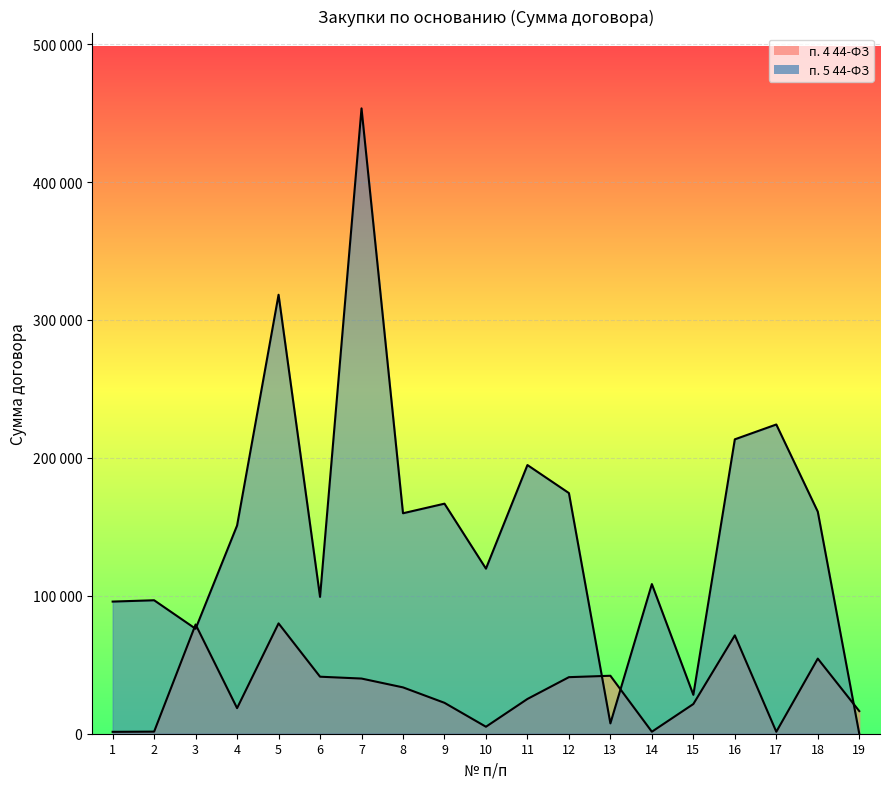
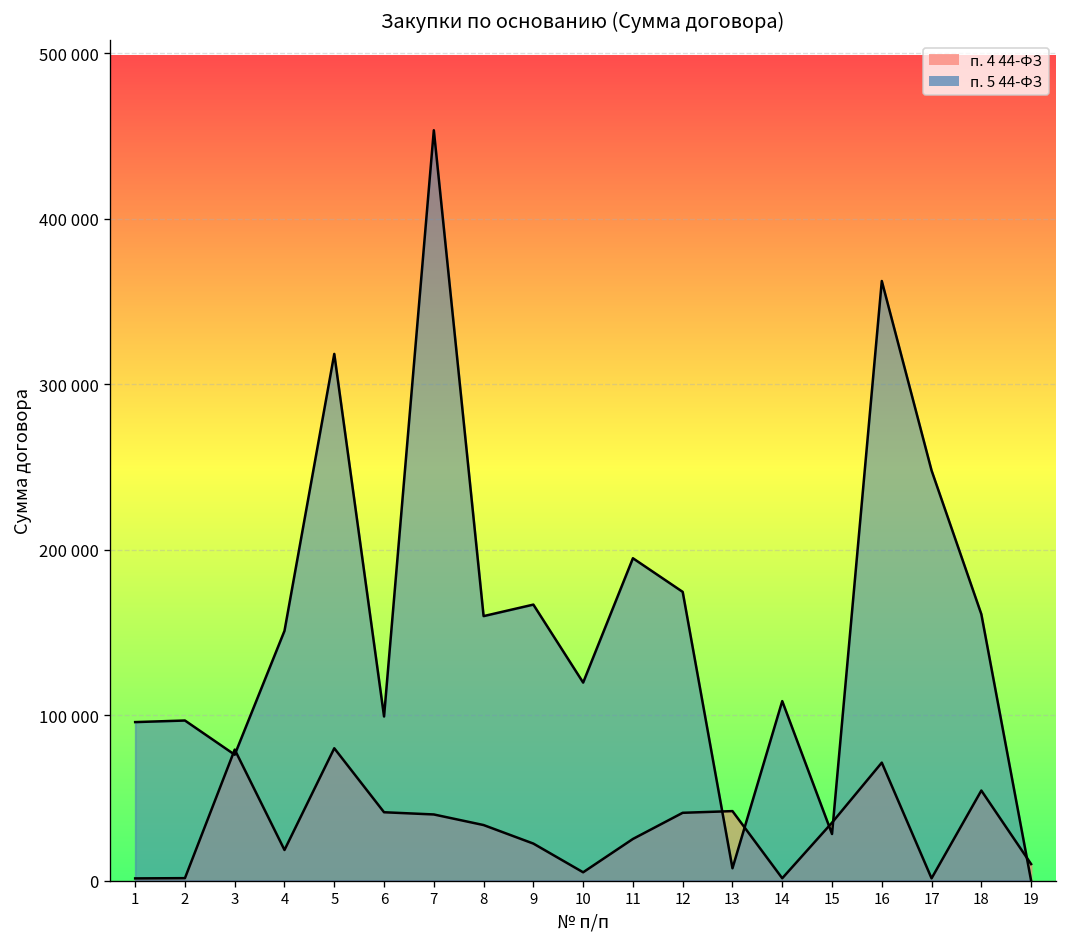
п. 4 44-ФЗ, 15: 22000 -> 35000
п. 5 44-ФЗ, 16: 213000 -> 362000
п. 5 44-ФЗ, 17: 224000 -> 248000
п. 4 44-ФЗ, 19: 16000 -> 10000
